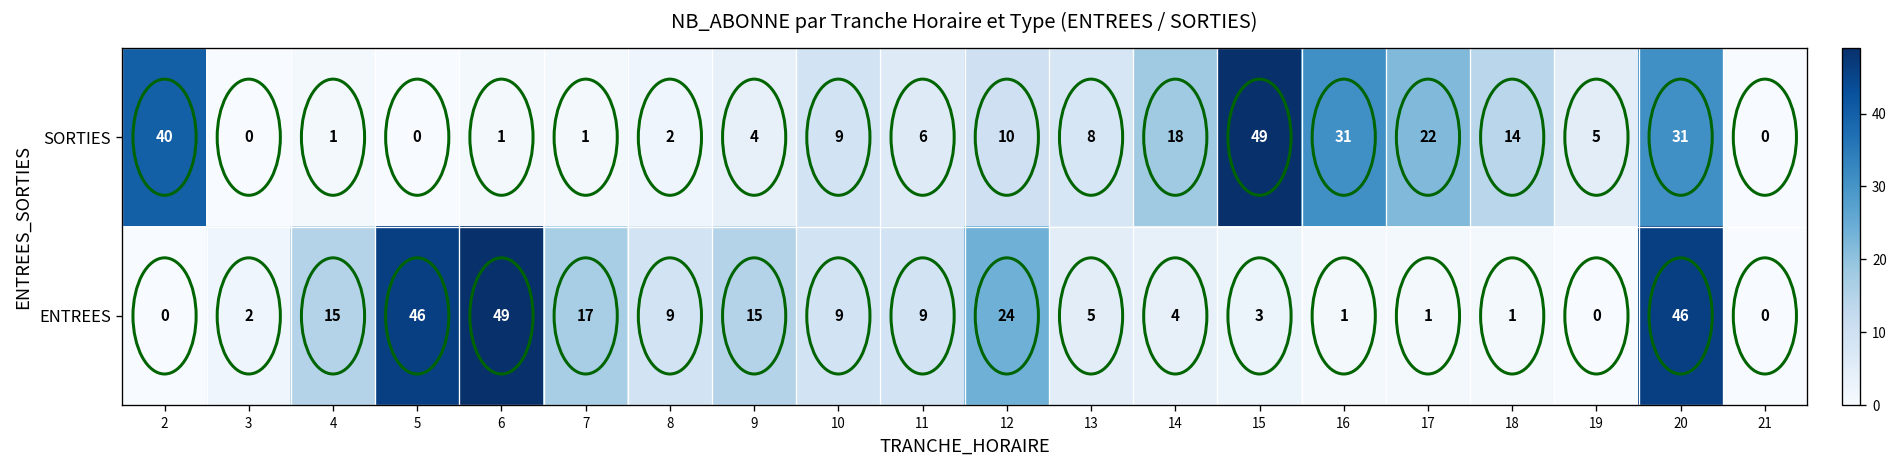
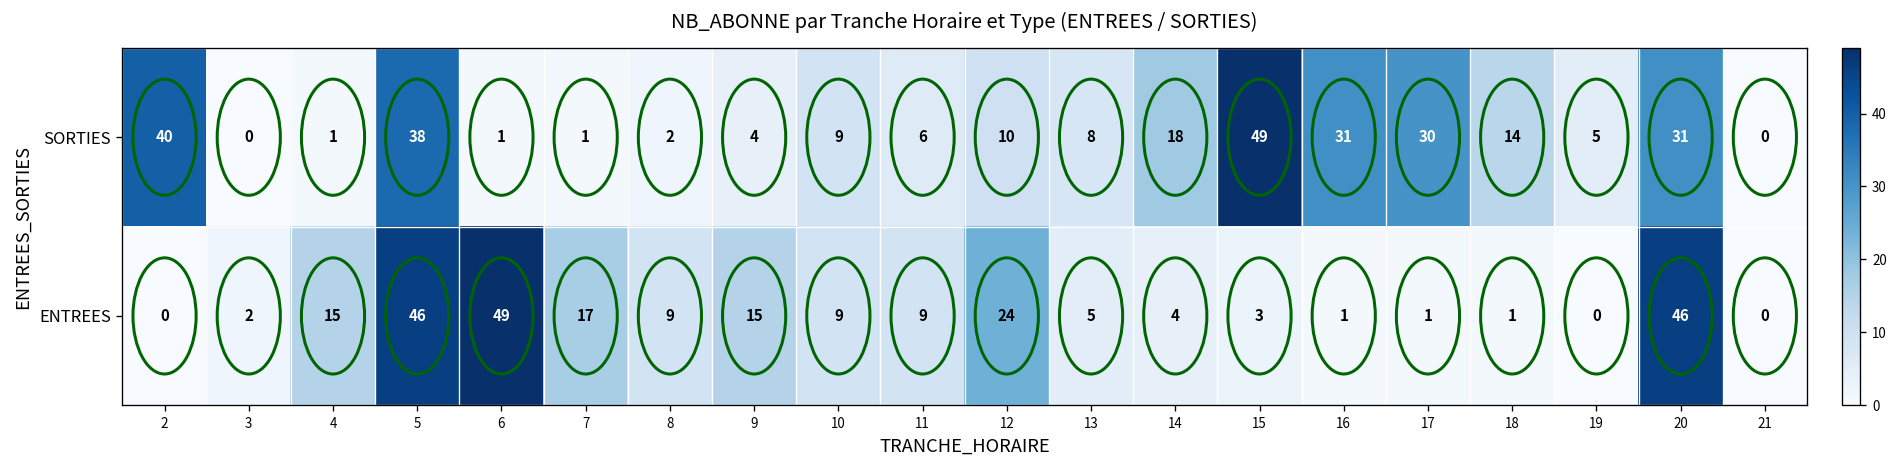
SORTIES, 5: 0 -> 38
SORTIES, 17: 22 -> 30
